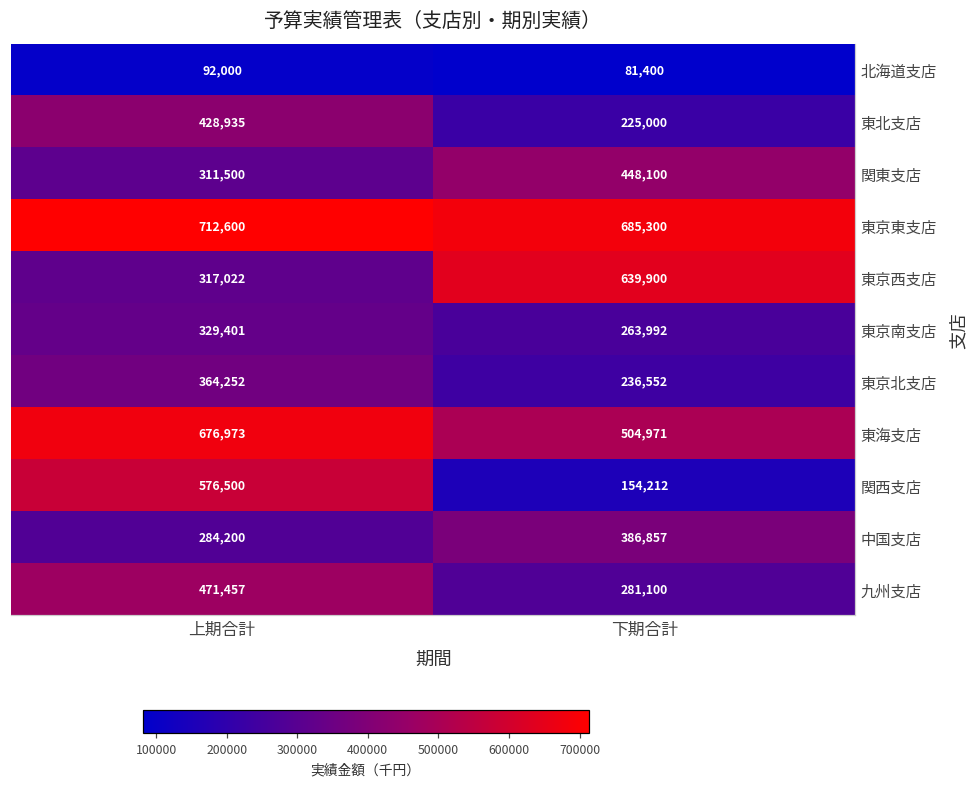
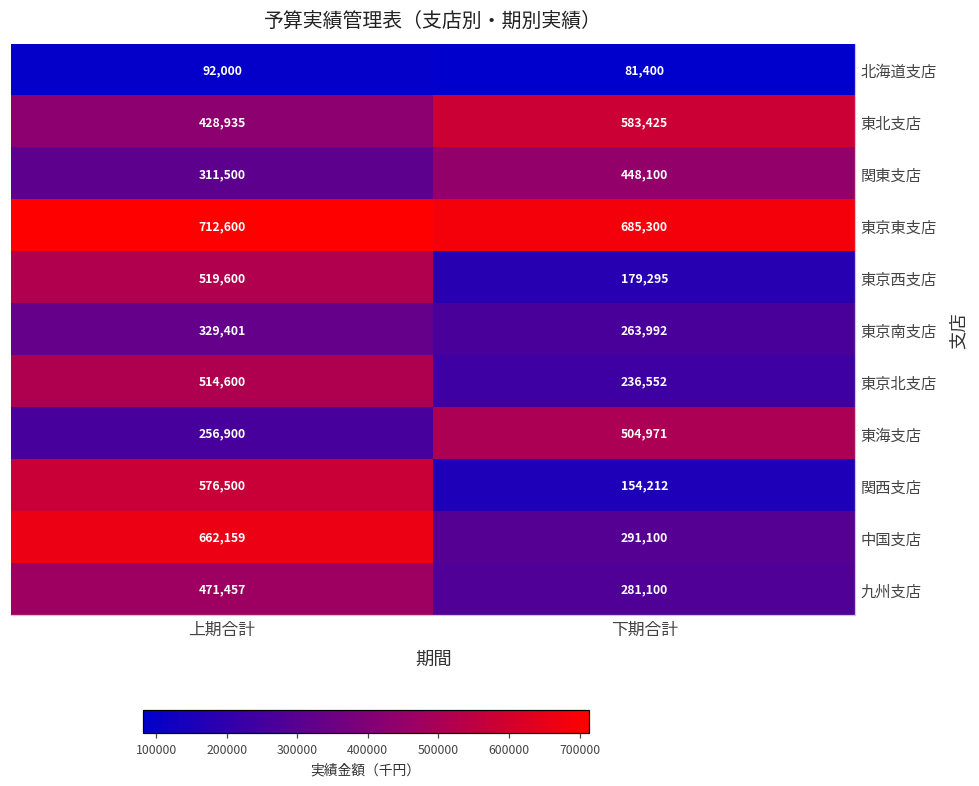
東北支店, 下期合計: 225,000 -> 583,425
東京西支店, 上期合計: 317,022 -> 519,600
東京西支店, 下期合計: 639,900 -> 179,295
東京北支店, 上期合計: 364,252 -> 514,600
東海支店, 上期合計: 676,973 -> 256,900
中国支店, 上期合計: 284,200 -> 662,159
中国支店, 下期合計: 386,857 -> 291,100
